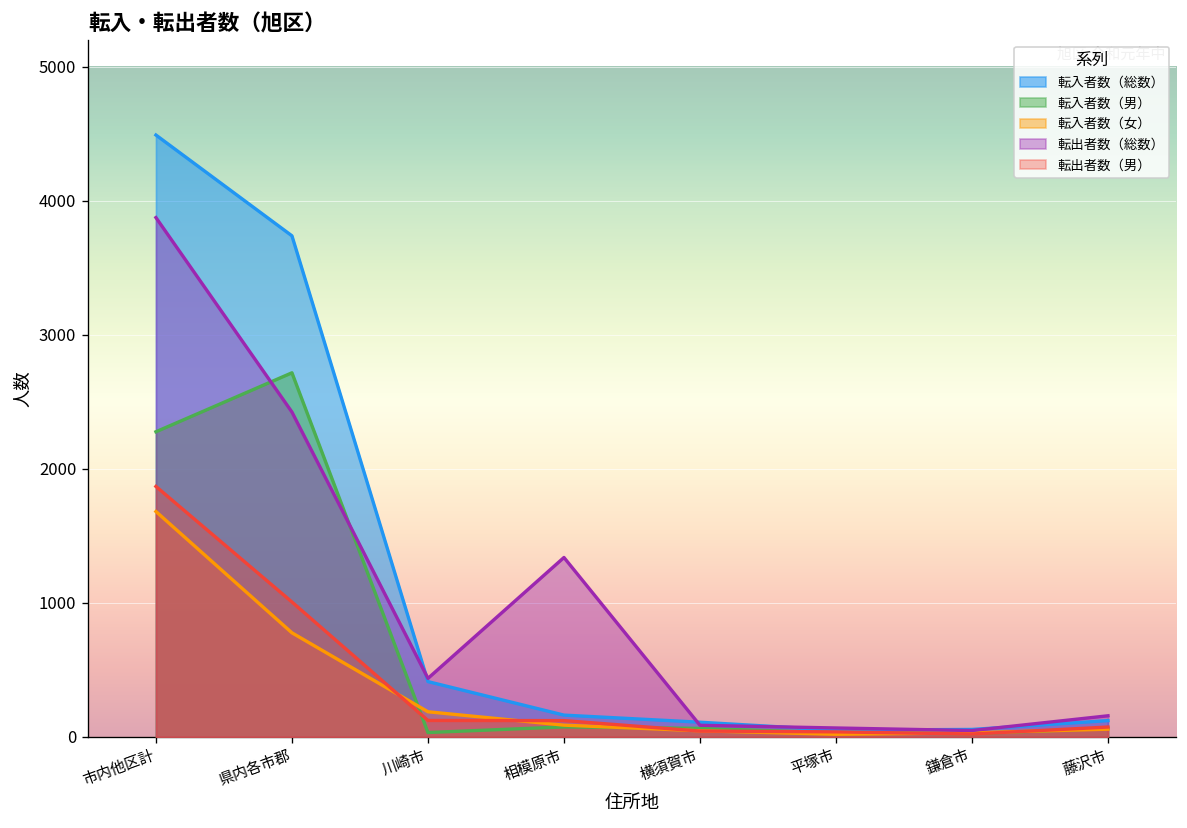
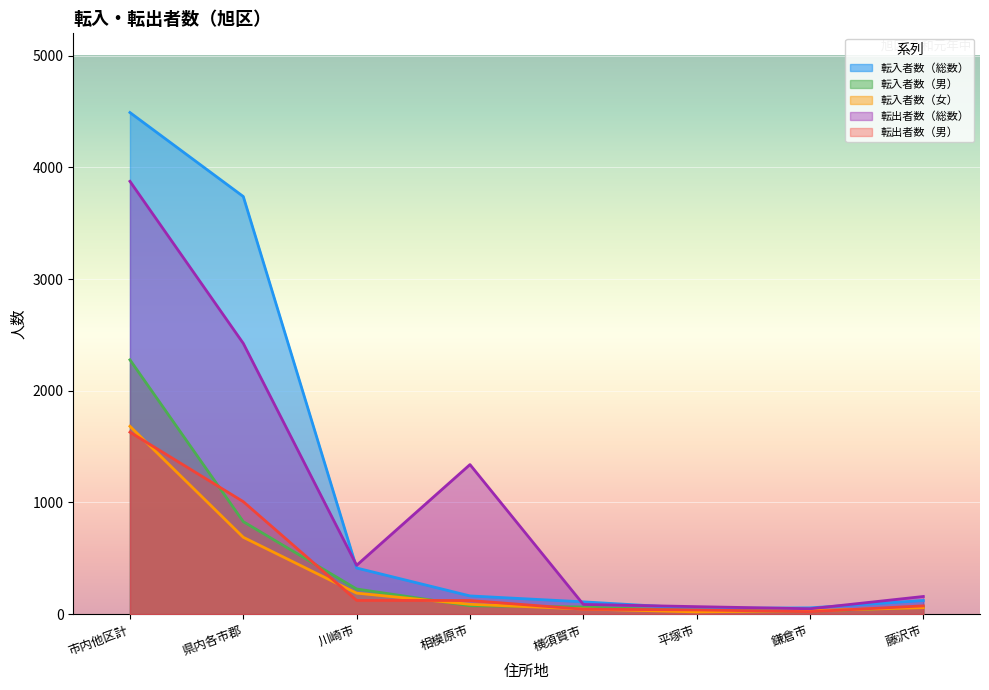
転出者数（男）, 市内他区計: 1870 -> 1630
転入者数（男）, 県内各市郡: 2720 -> 830
転入者数（女）, 県内各市郡: 780 -> 690
転入者数（男）, 川崎市: 30 -> 230
